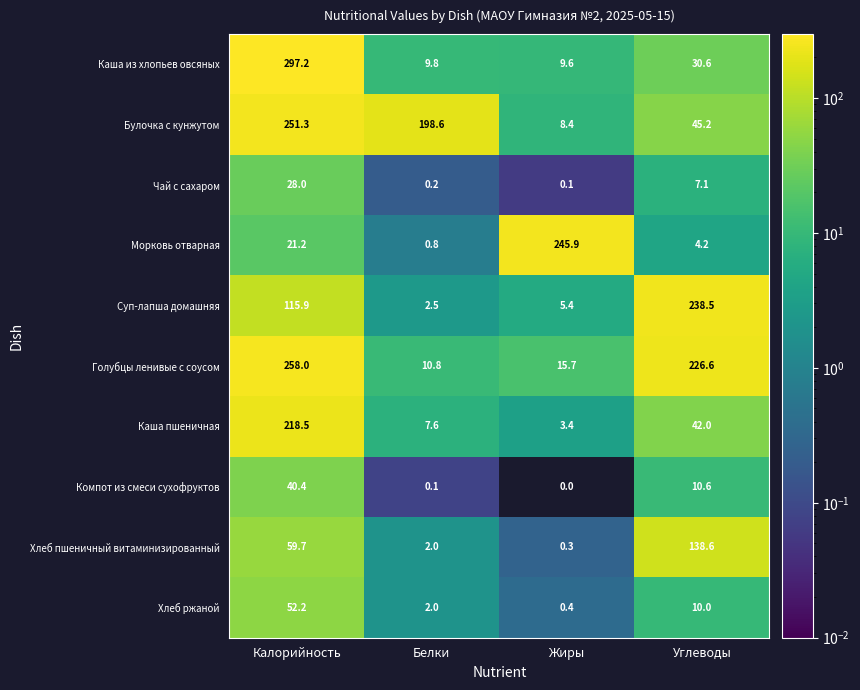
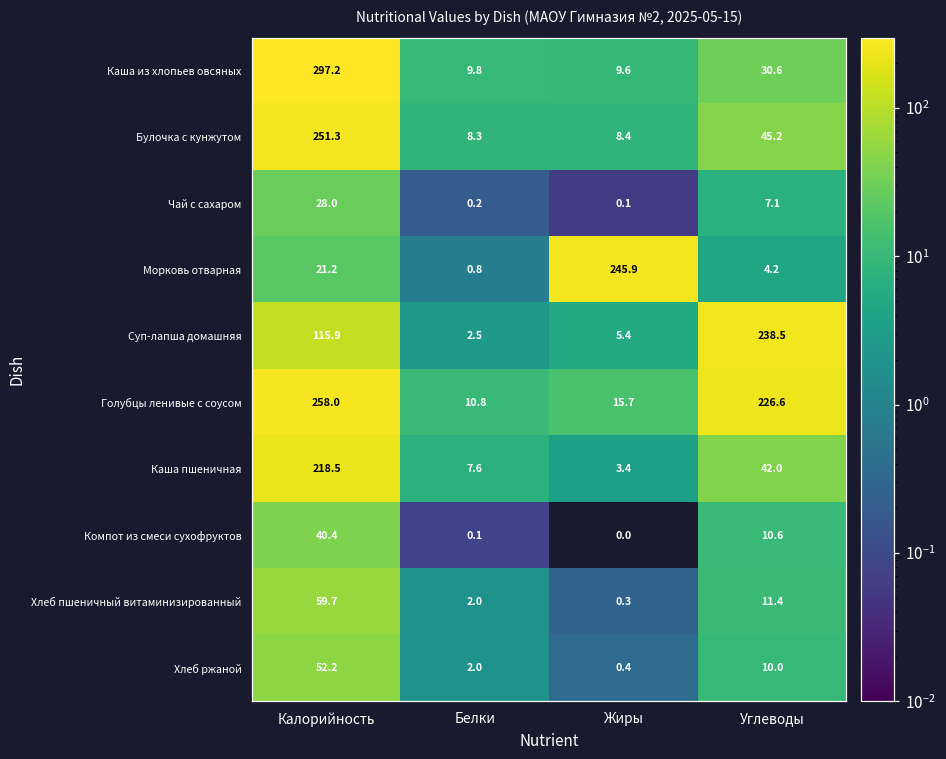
Булочка с кунжутом, Белки: 198.6 -> 8.3
Хлеб пшеничный витаминизированный, Углеводы: 138.6 -> 11.4
